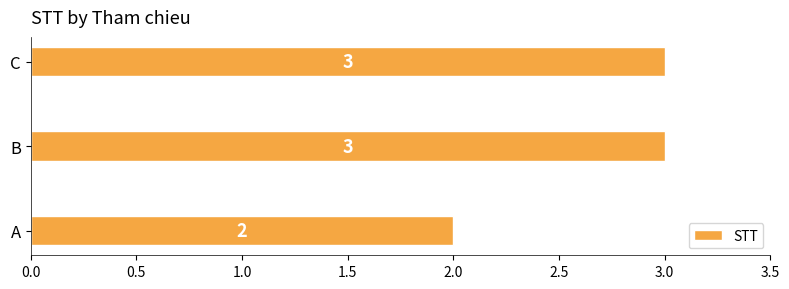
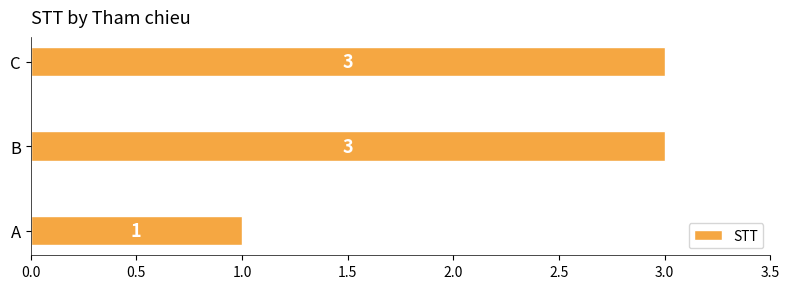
A: 2 -> 1
